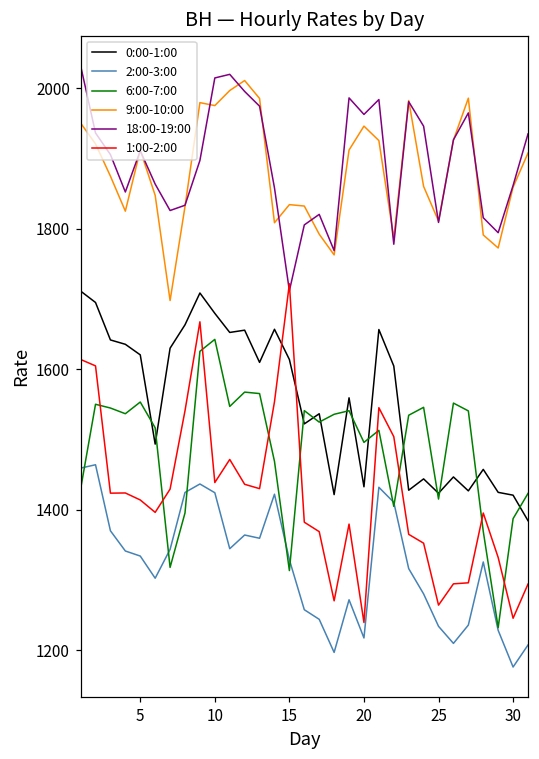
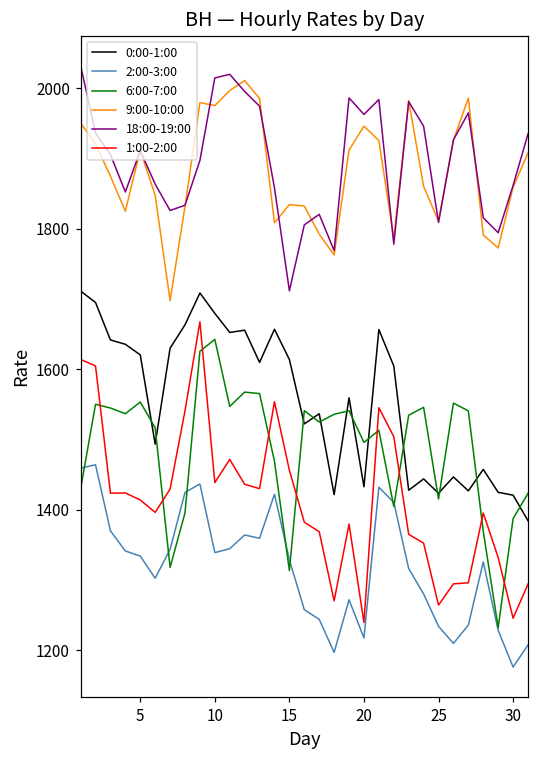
2:00-3:00, 10: 1420 -> 1340
1:00-2:00, 15: 1720 -> 1460
